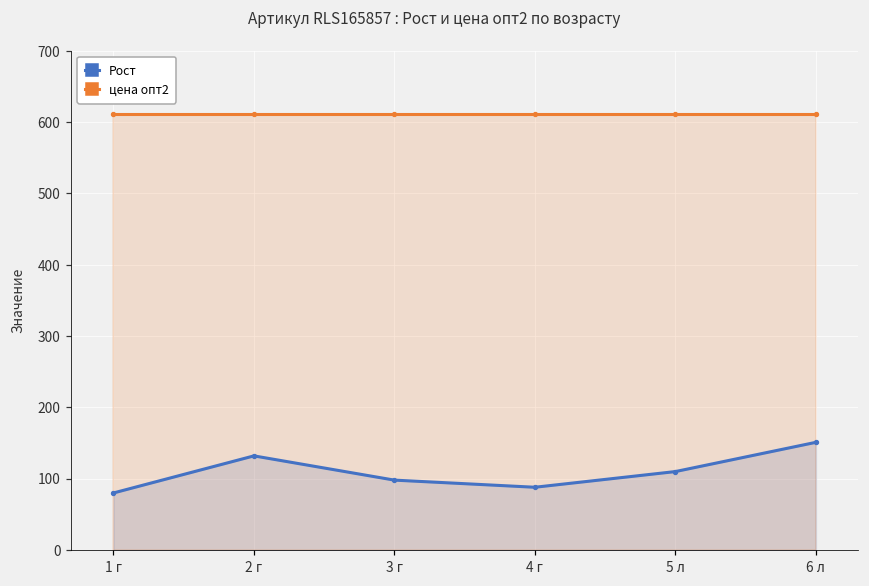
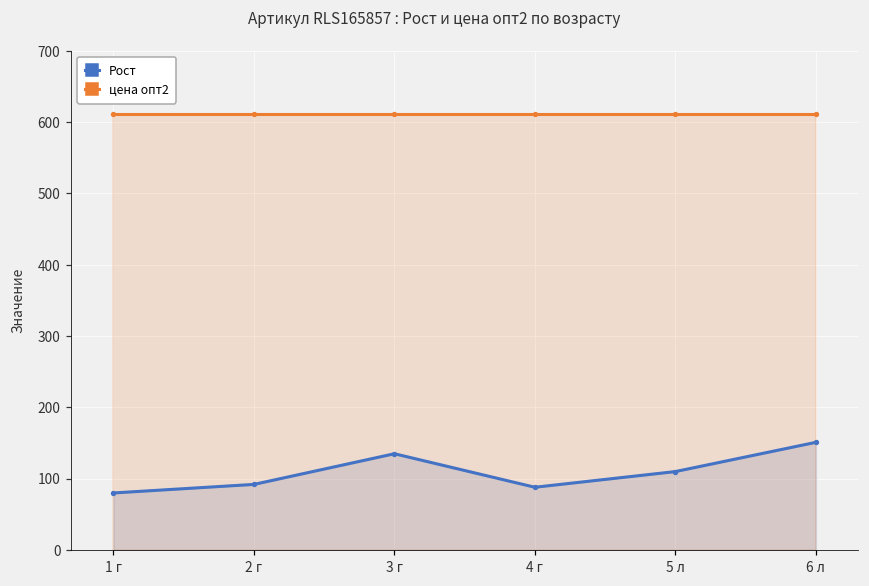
Рост, 2 г: 130 -> 90
Рост, 3 г: 100 -> 140
